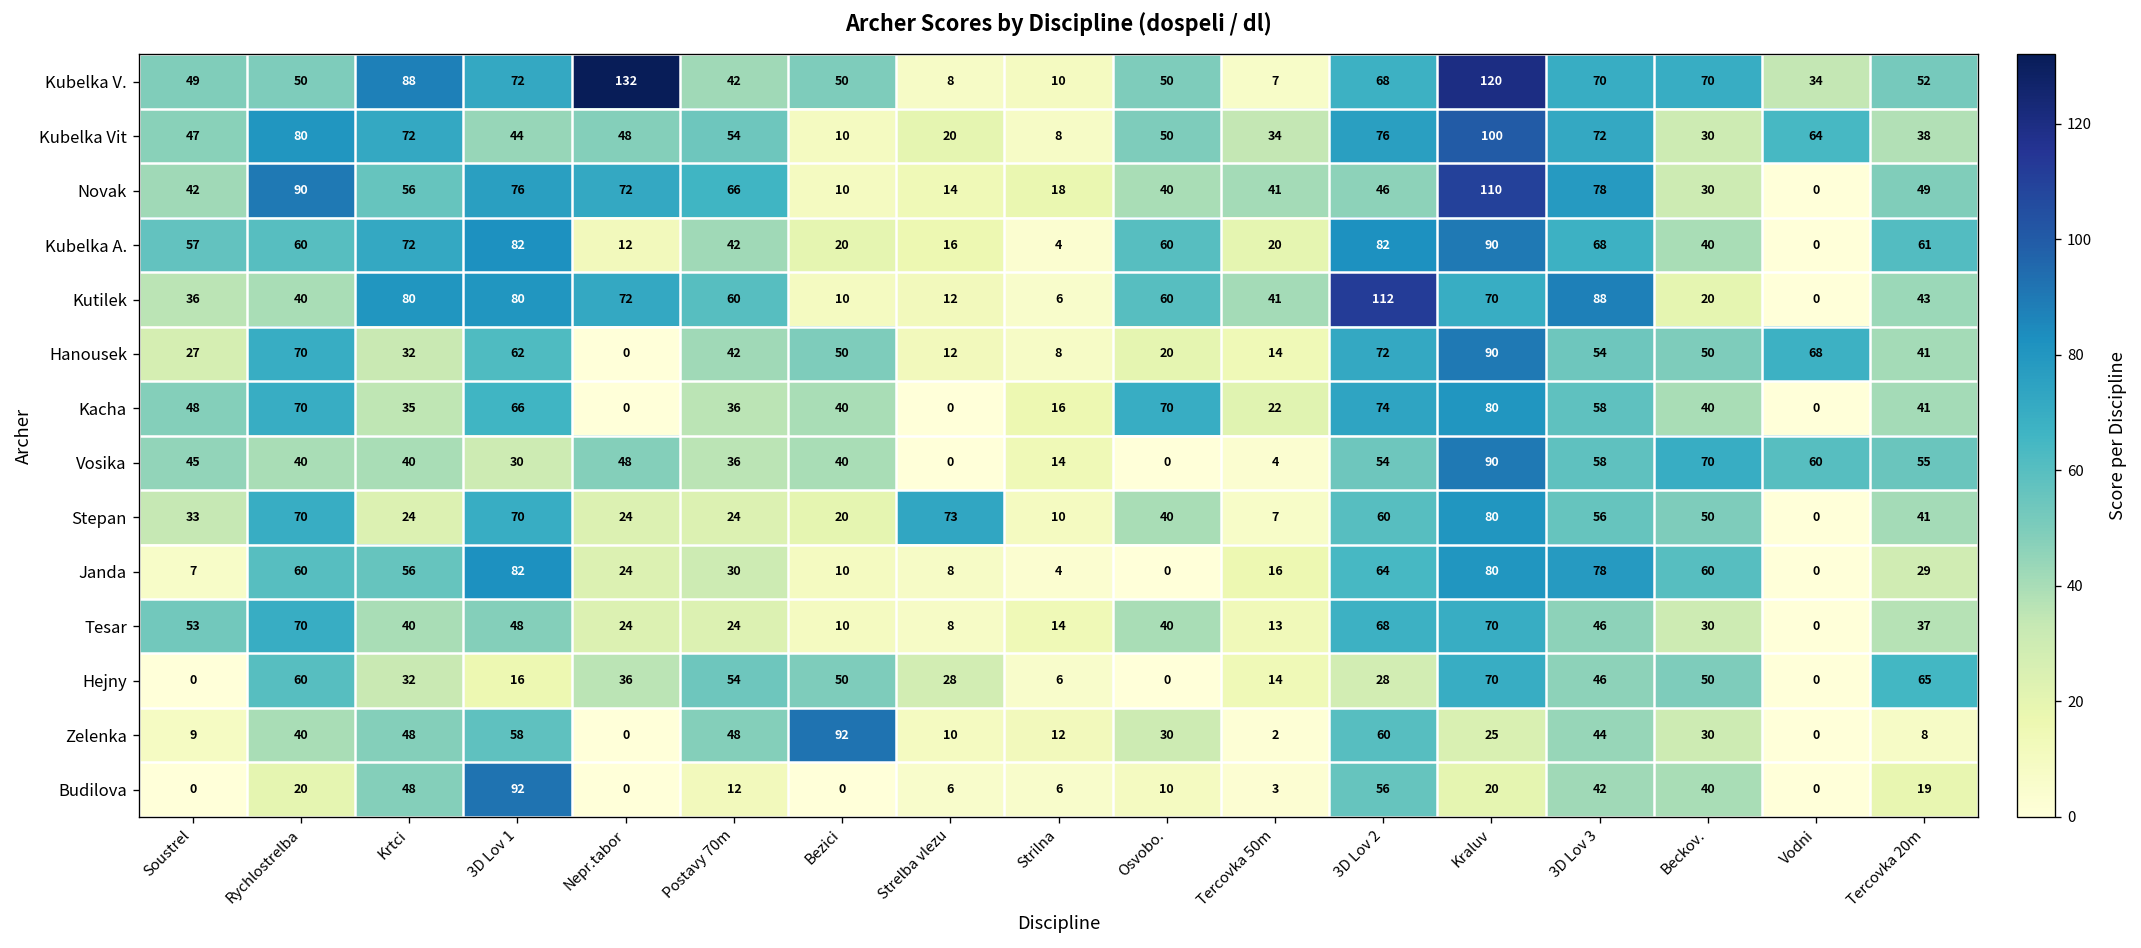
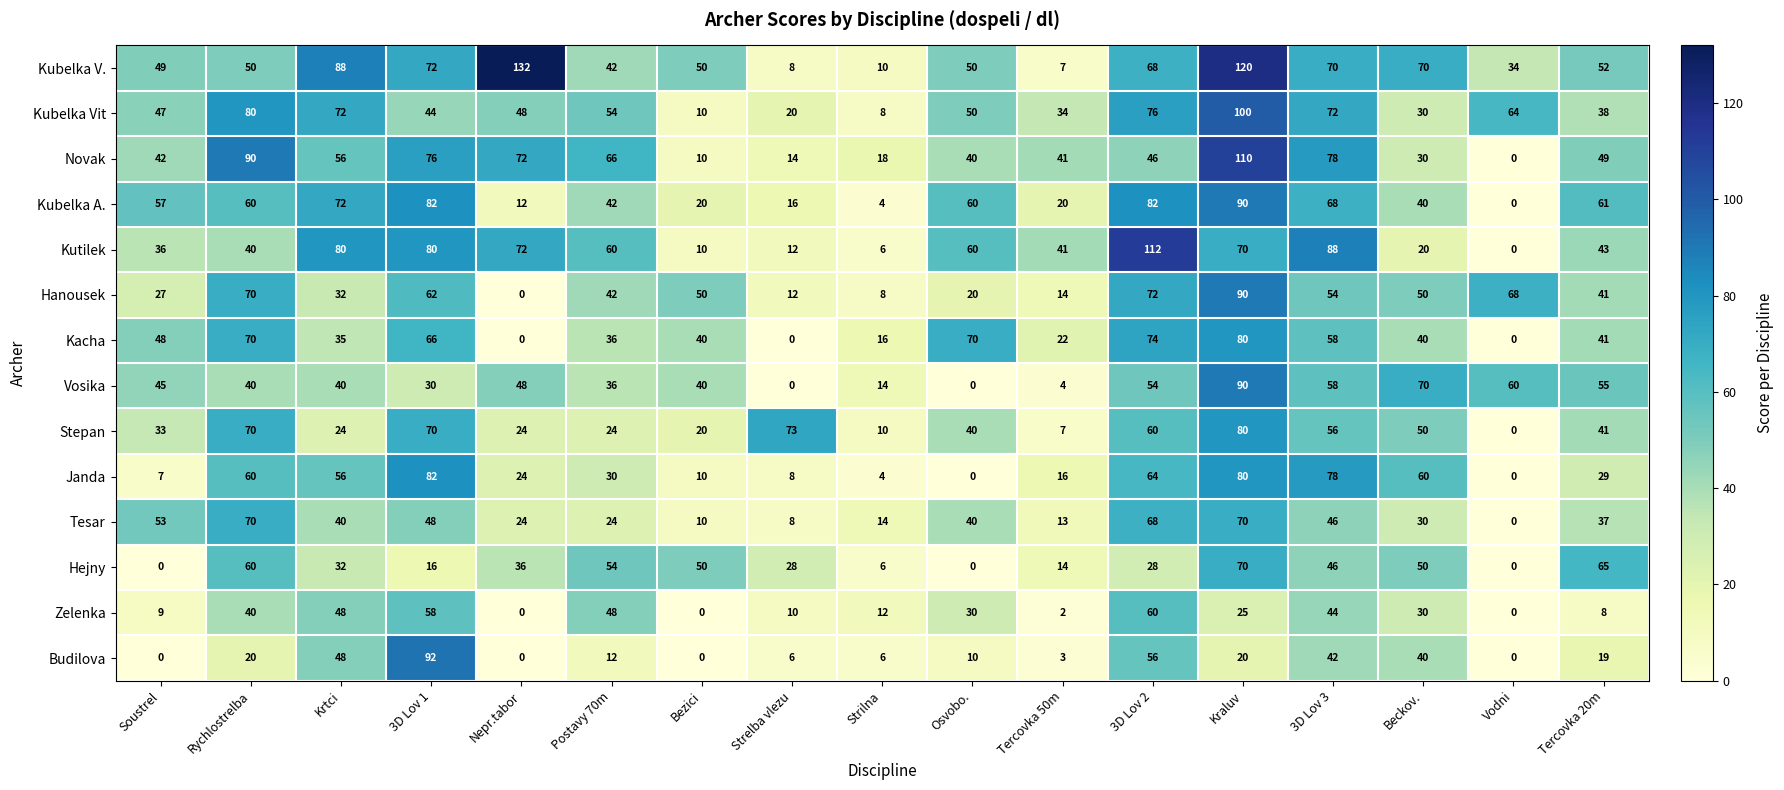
Zelenka, Bezici: 92 -> 0
